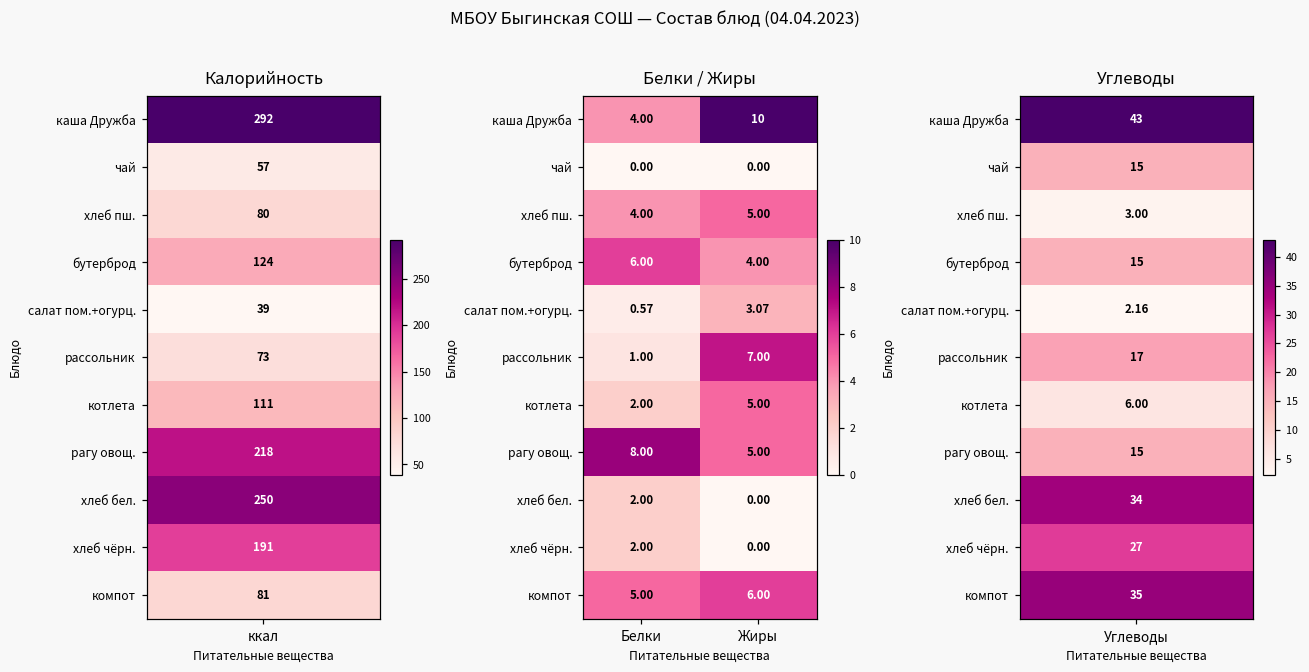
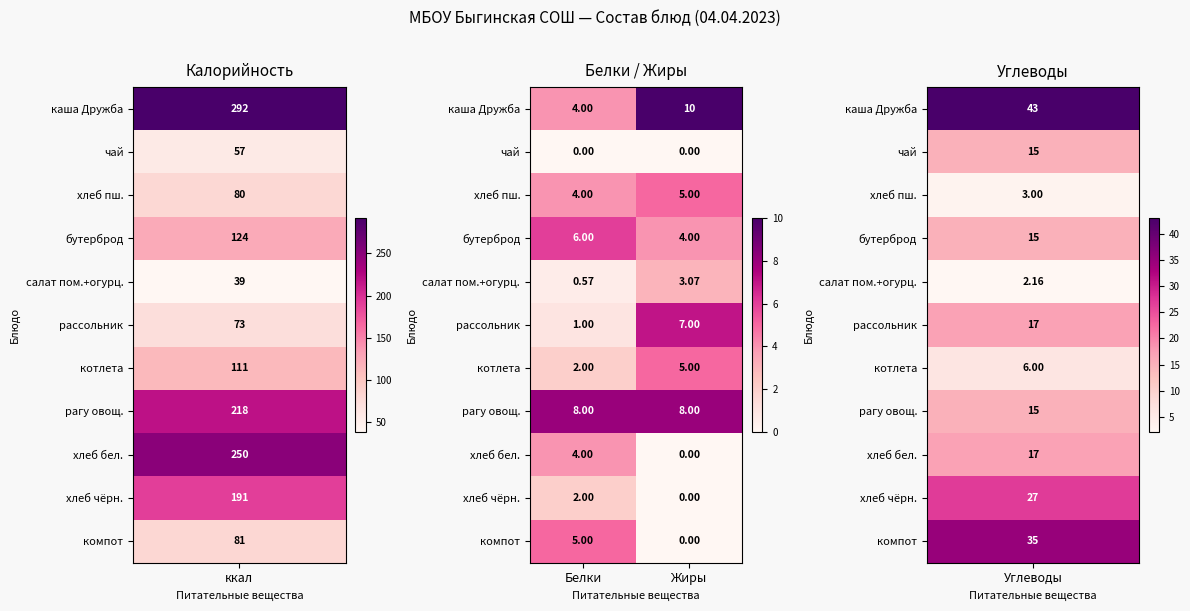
Белки / Жиры, рагу овощ., Жиры: 5.00 -> 8.00
Белки / Жиры, хлеб бел., Белки: 2.00 -> 4.00
Белки / Жиры, компот, Жиры: 6.00 -> 0.00
Углеводы, хлеб бел., Углеводы: 34 -> 17
